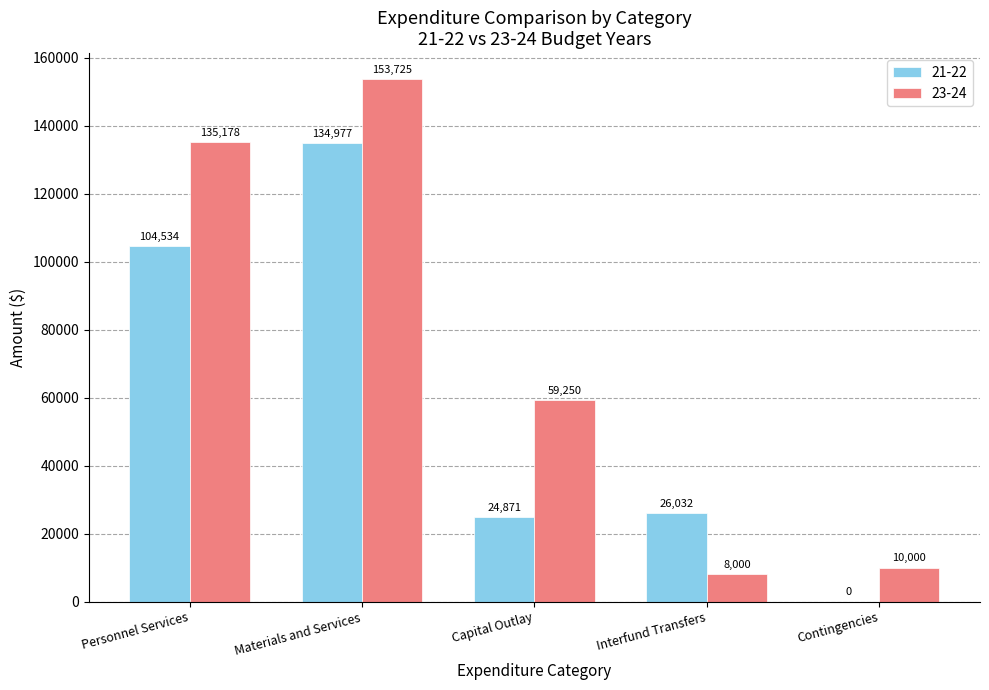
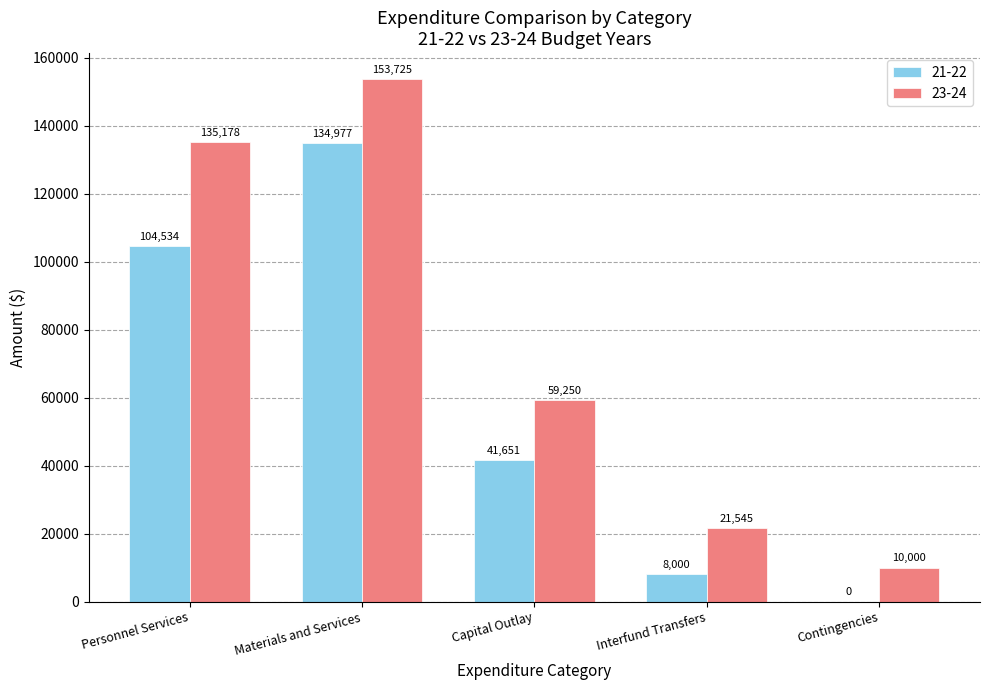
21-22, Capital Outlay: 24,871 -> 41,651
21-22, Interfund Transfers: 26,032 -> 8,000
23-24, Interfund Transfers: 8,000 -> 21,545
